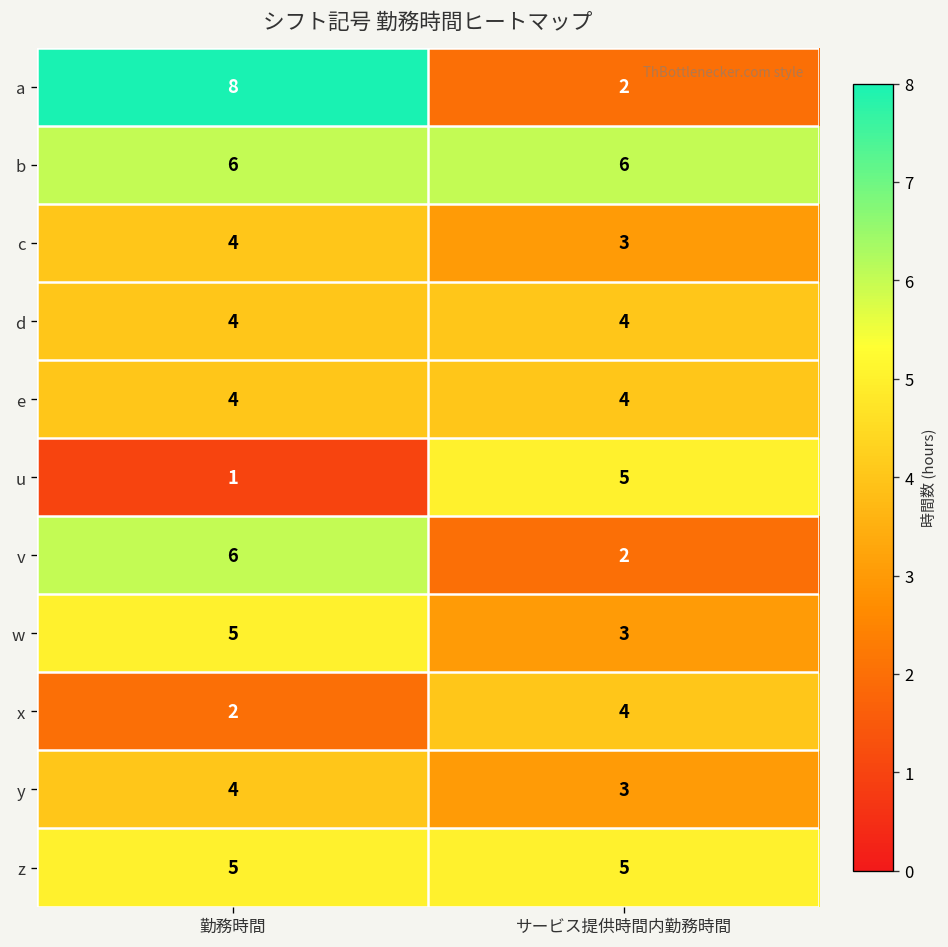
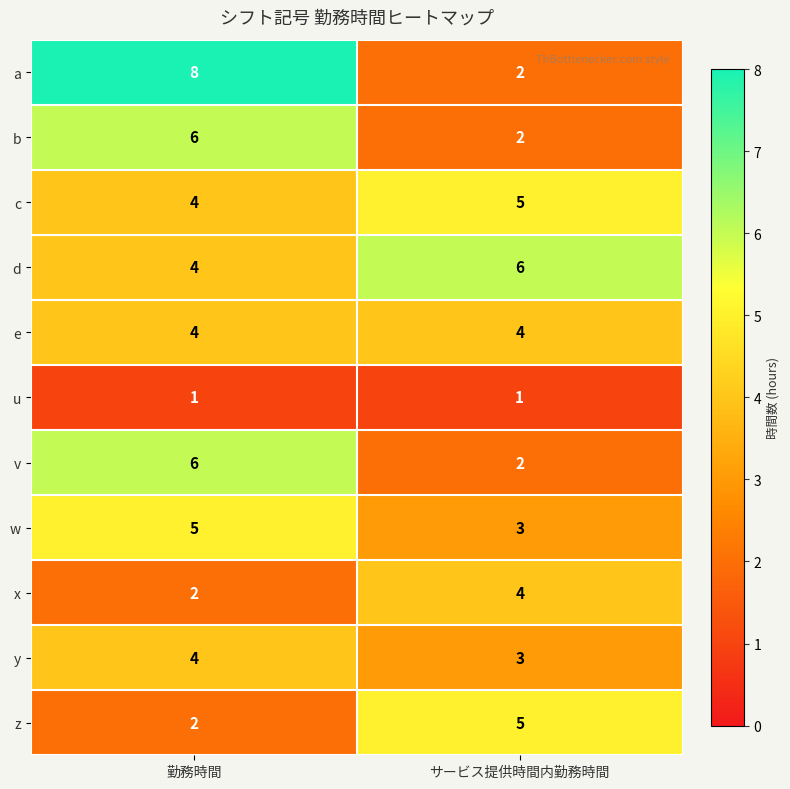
b, サービス提供時間内勤務時間: 6 -> 2
c, サービス提供時間内勤務時間: 3 -> 5
d, サービス提供時間内勤務時間: 4 -> 6
u, サービス提供時間内勤務時間: 5 -> 1
z, 勤務時間: 5 -> 2
